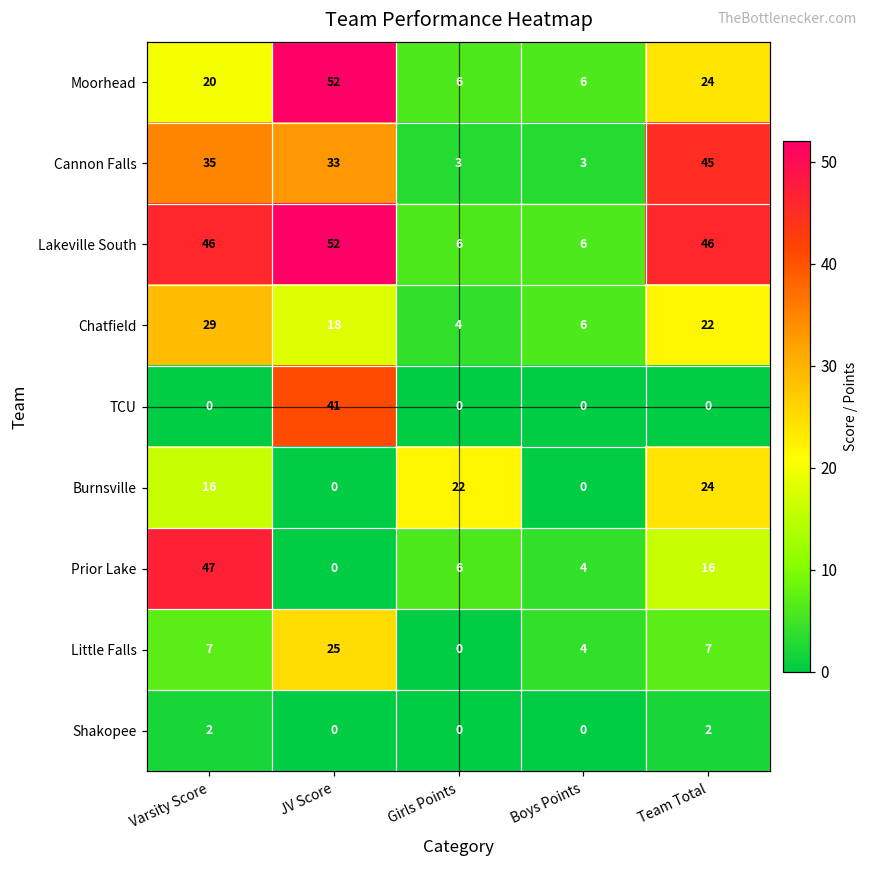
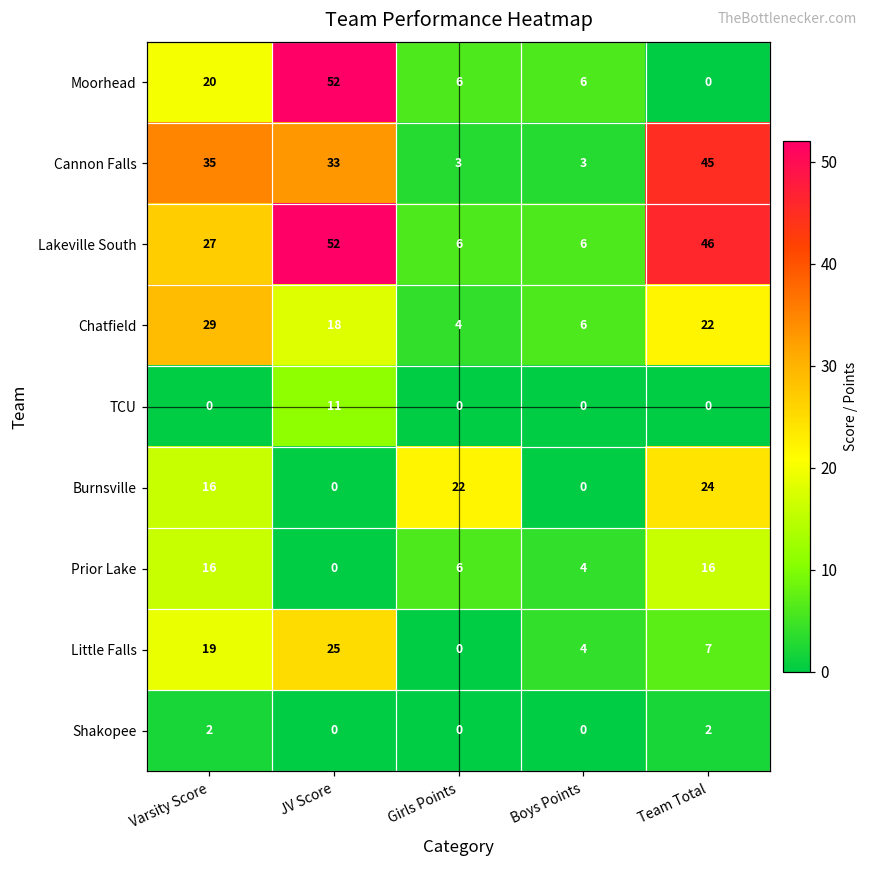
Moorhead, Team Total: 24 -> 0
Lakeville South, Varsity Score: 46 -> 27
TCU, JV Score: 41 -> 11
Prior Lake, Varsity Score: 47 -> 16
Little Falls, Varsity Score: 7 -> 19
